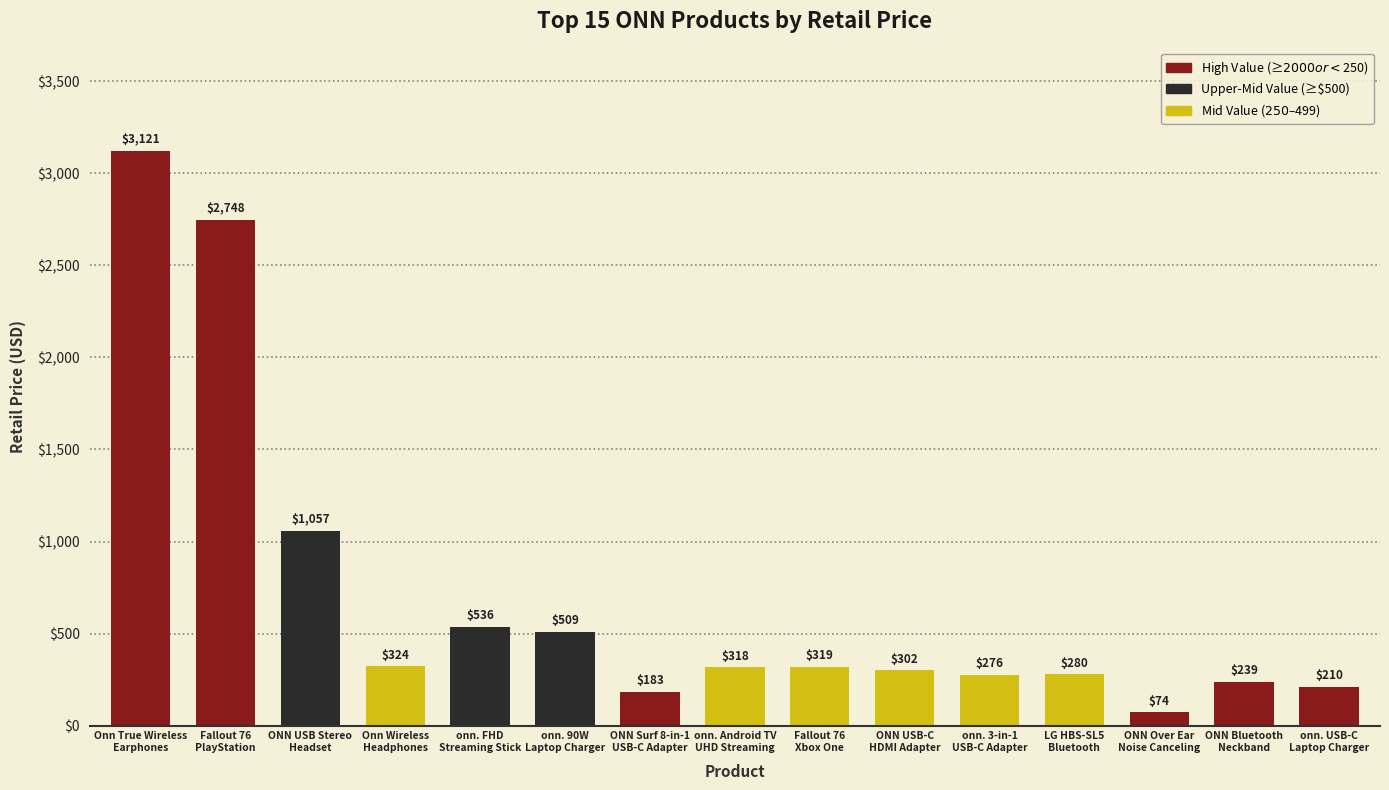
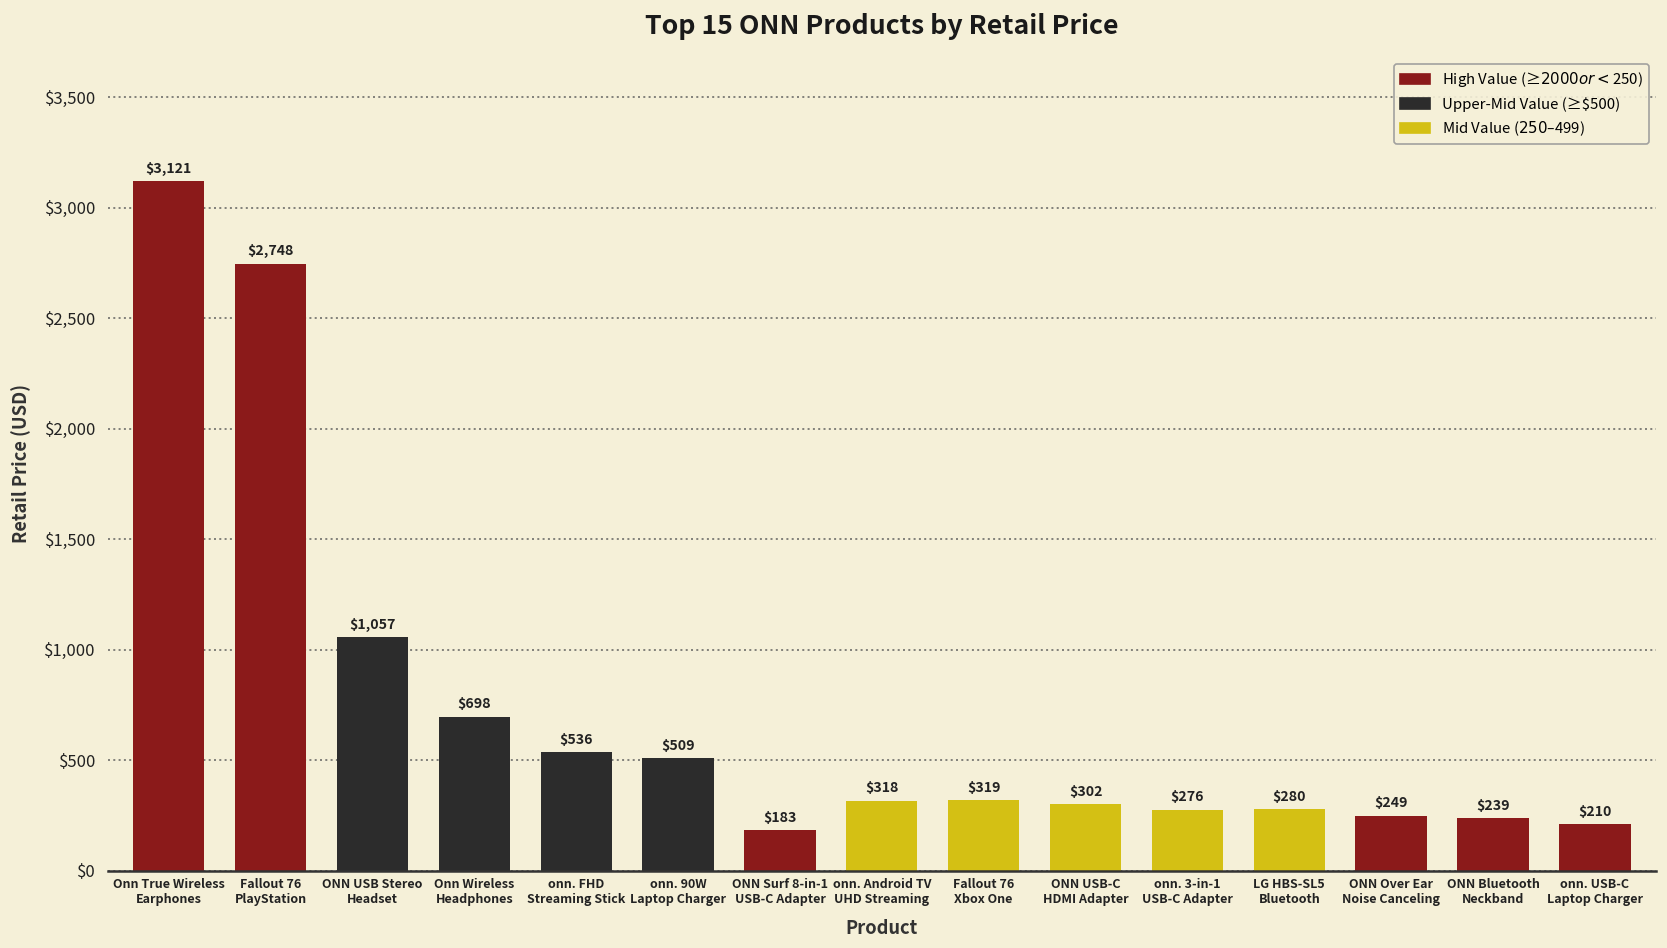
Onn Wireless Headphones: $324 -> $698
ONN Over Ear Noise Canceling: $74 -> $249
